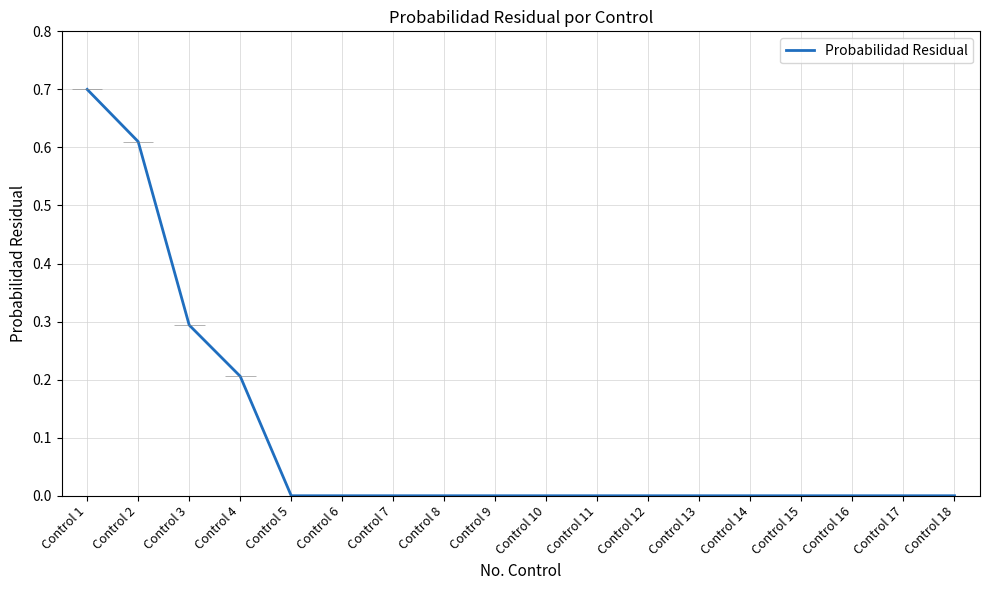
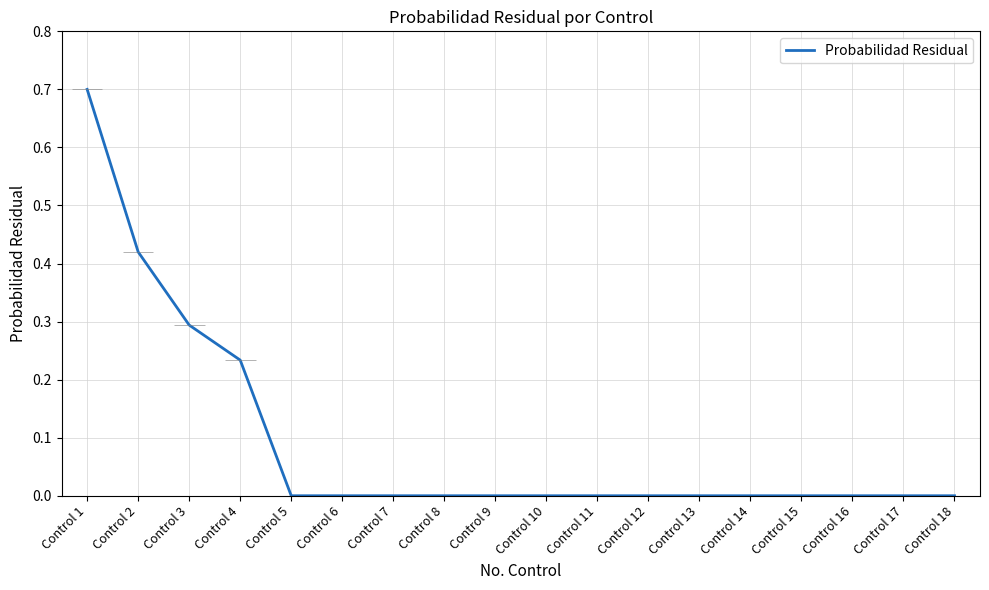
Control 2: 0.61 -> 0.42
Control 4: 0.21 -> 0.23
